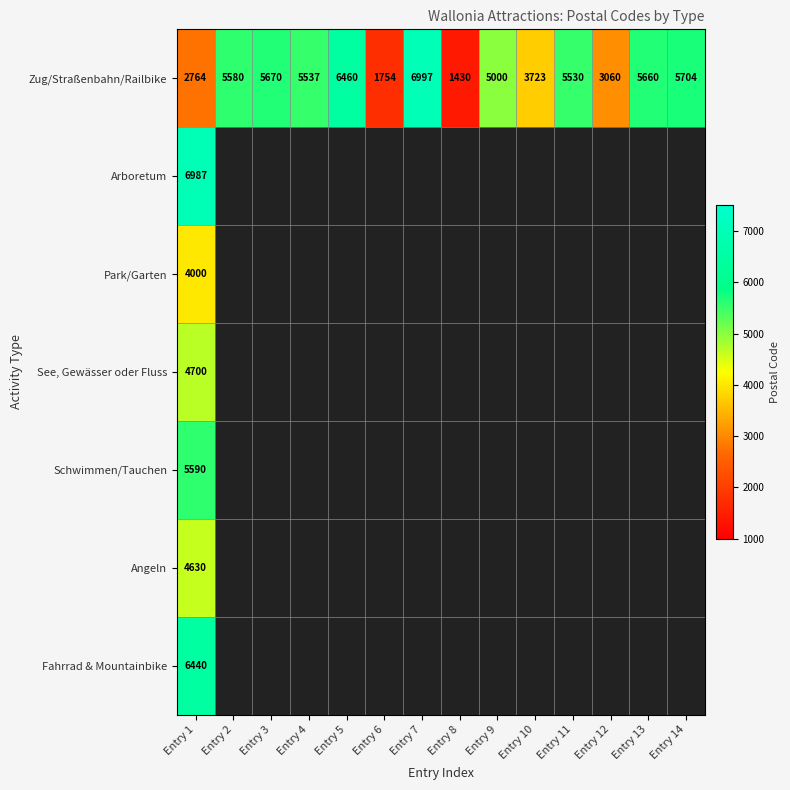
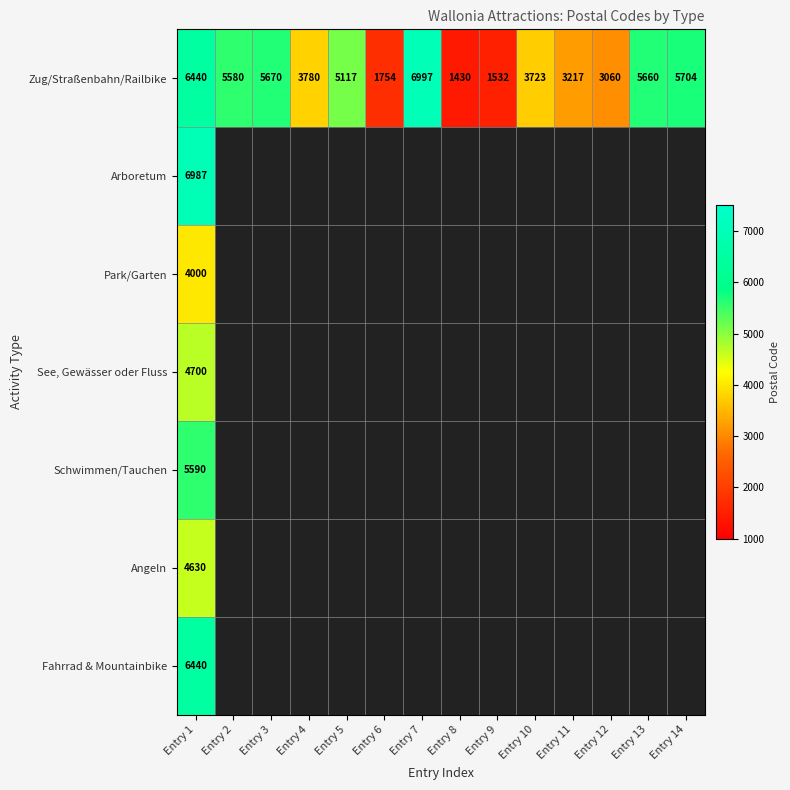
Zug/Straßenbahn/Railbike, Entry 1: 2764 -> 6440
Zug/Straßenbahn/Railbike, Entry 4: 5537 -> 3780
Zug/Straßenbahn/Railbike, Entry 5: 6460 -> 5117
Zug/Straßenbahn/Railbike, Entry 9: 5000 -> 1532
Zug/Straßenbahn/Railbike, Entry 11: 5530 -> 3217
